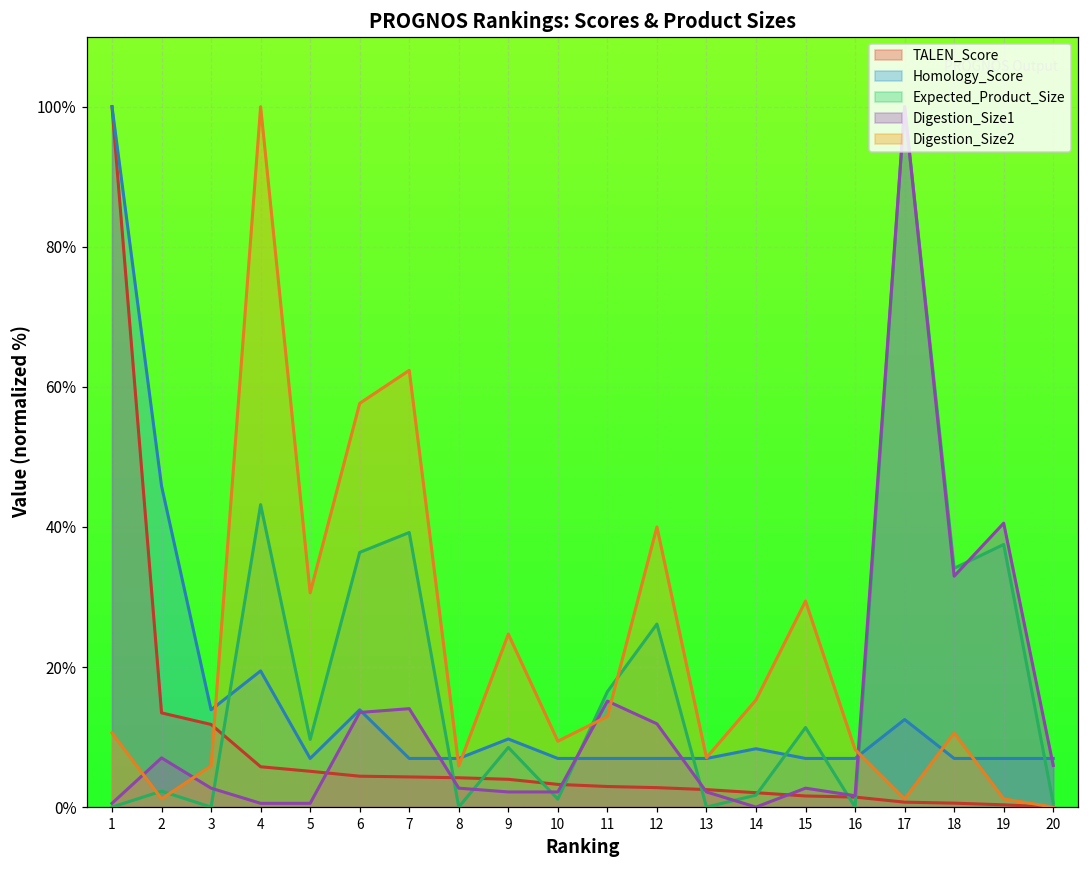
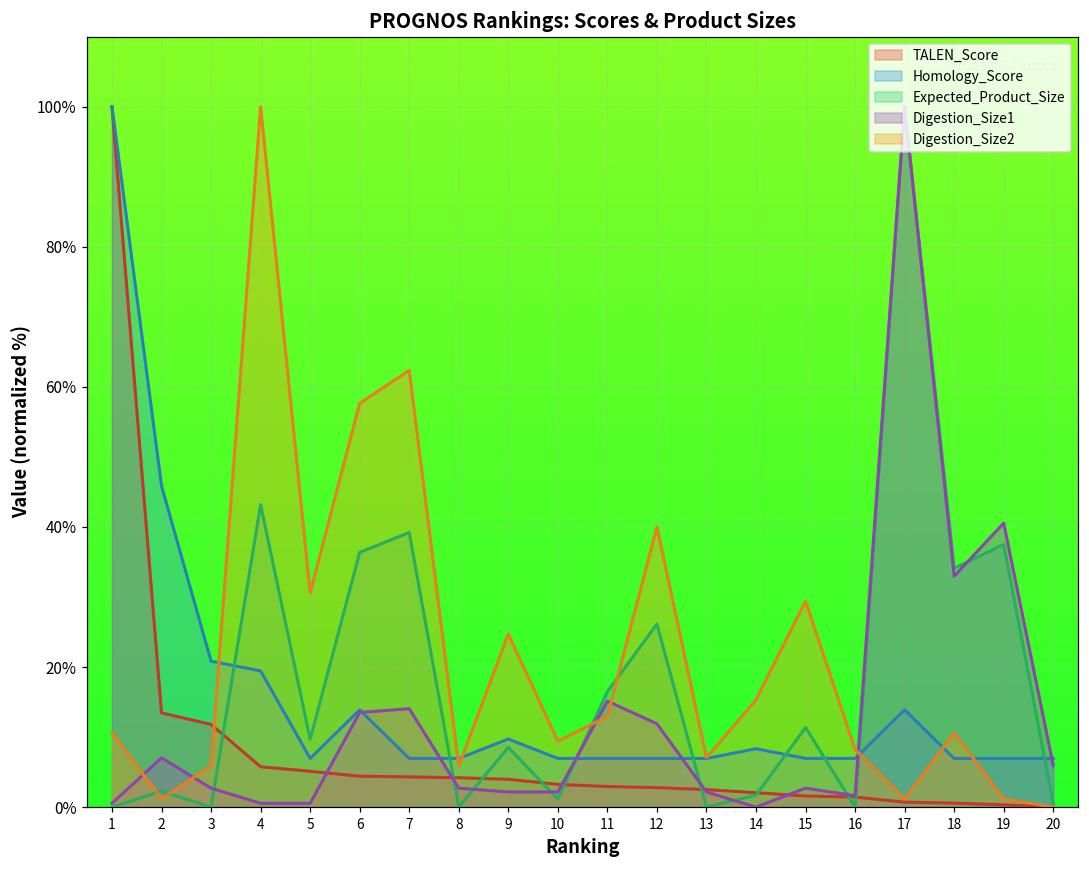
Homology_Score, 3: 14% -> 21%
Homology_Score, 17: 13% -> 14%
